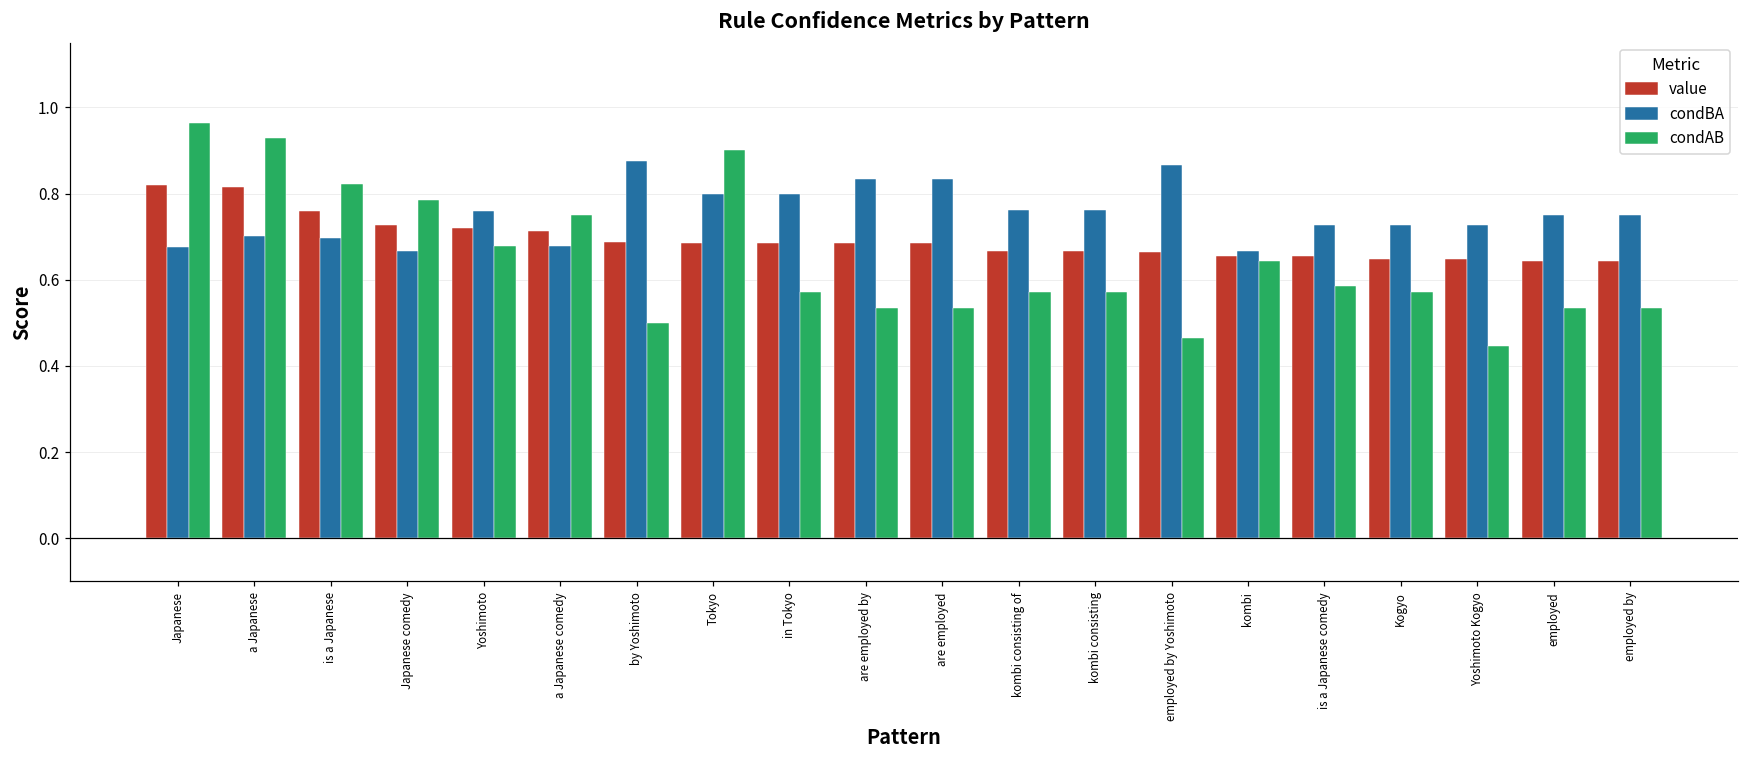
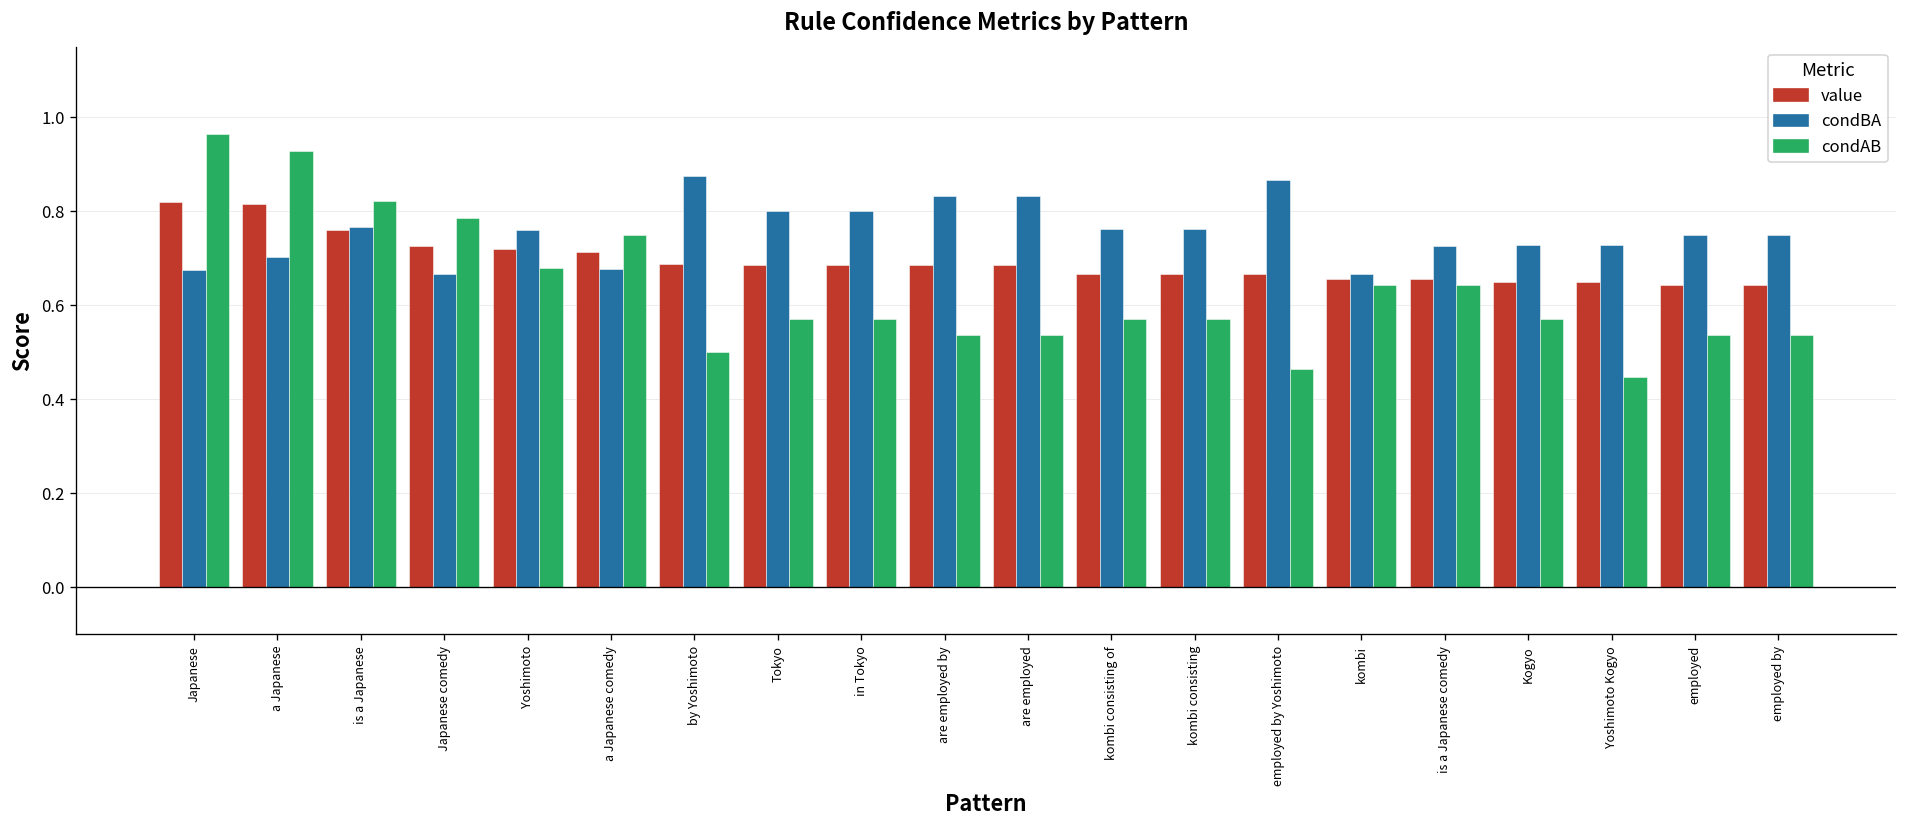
condBA, is a Japanese: 0.70 -> 0.77
condAB, Tokyo: 0.90 -> 0.57
condAB, is a Japanese comedy: 0.59 -> 0.64
